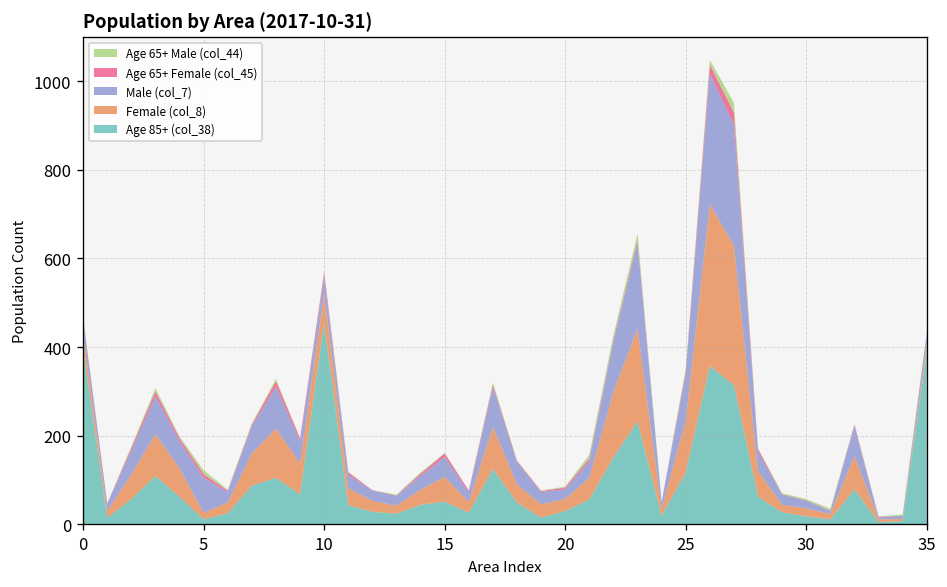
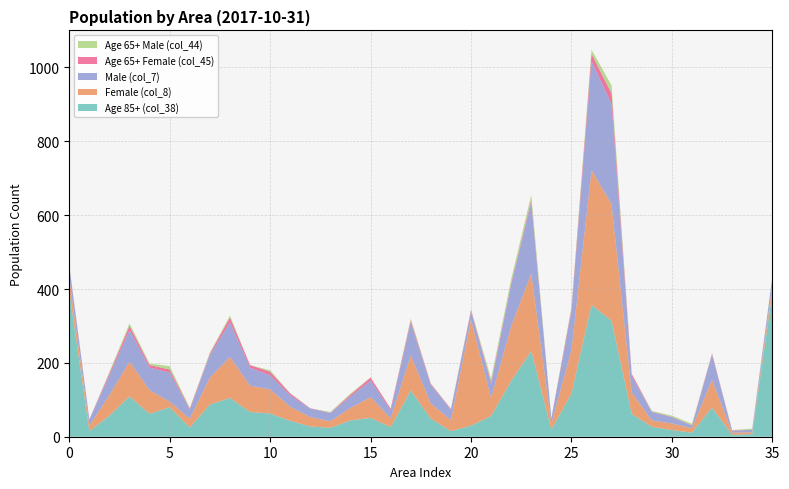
Age 85+ (col_38), 5: 10 -> 80
Age 85+ (col_38), 10: 460 -> 60
Female (col_8), 20: 30 -> 290
